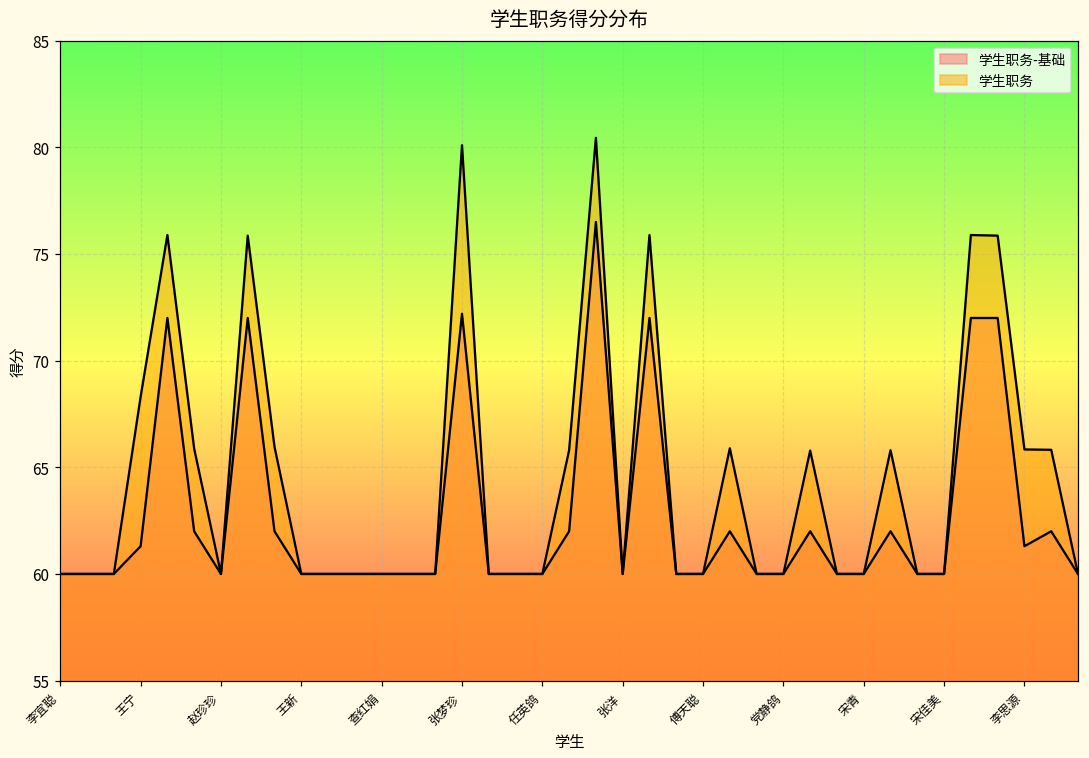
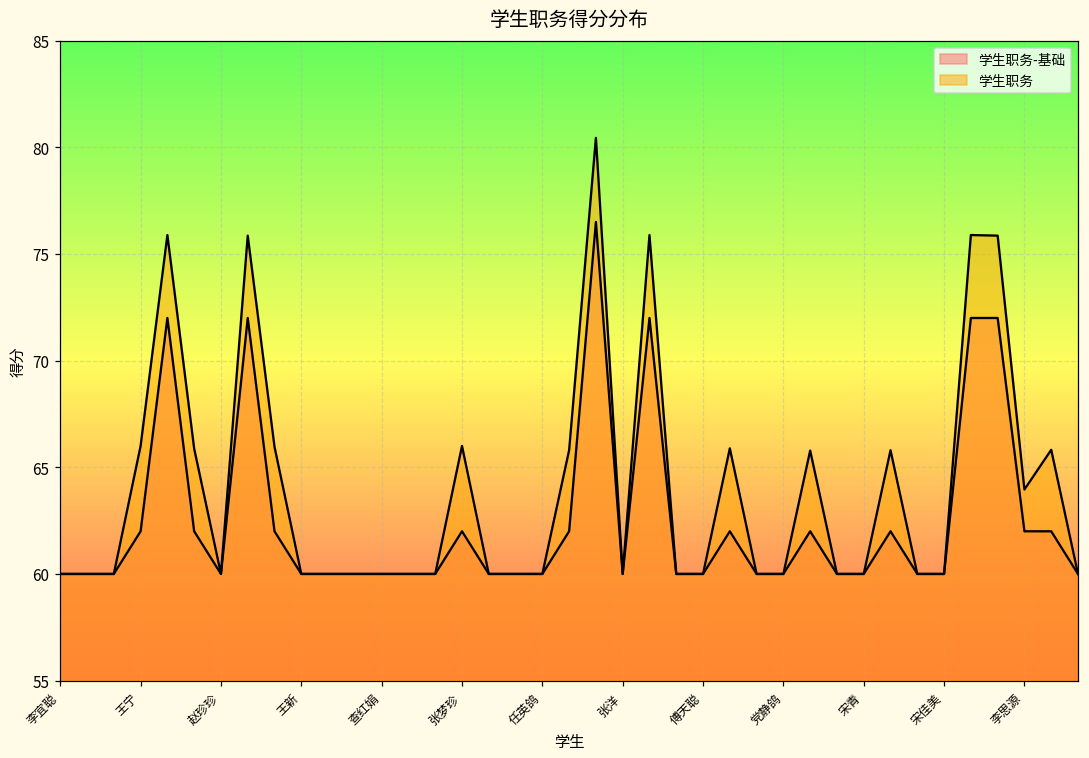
学生职务-基础, 王宁: 61.3 -> 62.0
学生职务, 王宁: 68.3 -> 66.0
学生职务-基础, 张梦珍: 72.2 -> 62.0
学生职务, 张梦珍: 80.1 -> 66.0
学生职务-基础, 李思源: 61.3 -> 62.0
学生职务, 李思源: 65.8 -> 64.0
